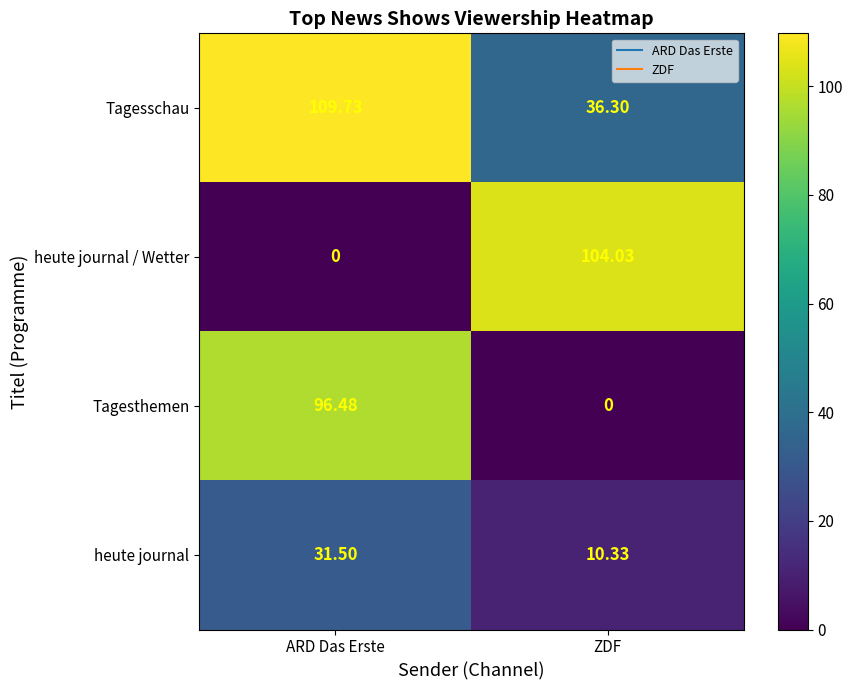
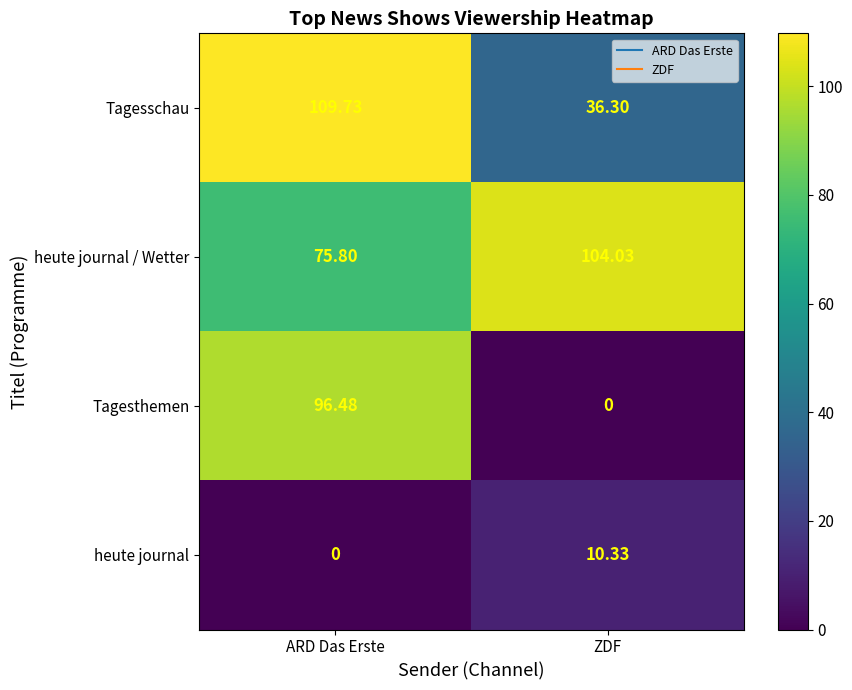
heute journal / Wetter, ARD Das Erste: 0 -> 75.80
heute journal, ARD Das Erste: 31.50 -> 0
